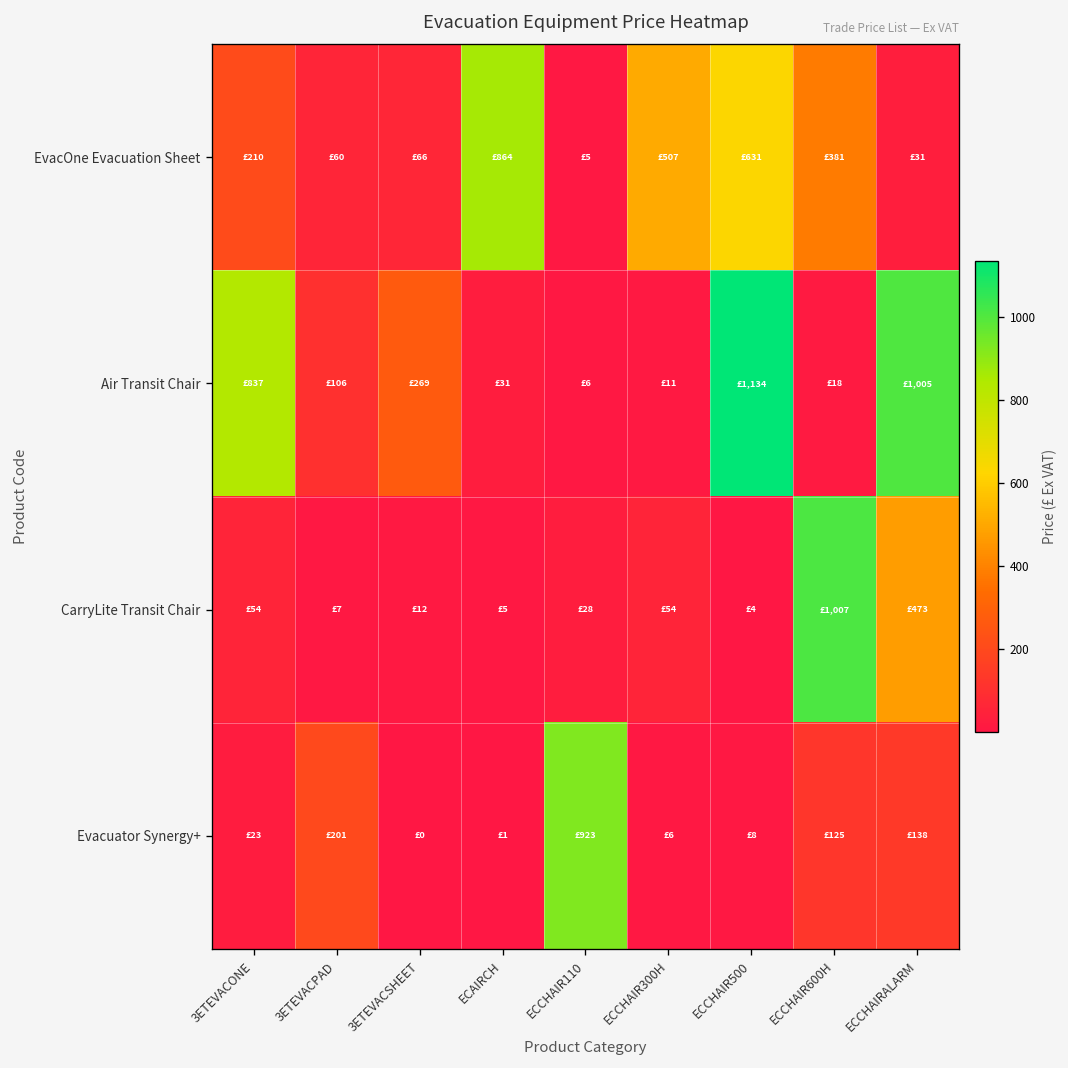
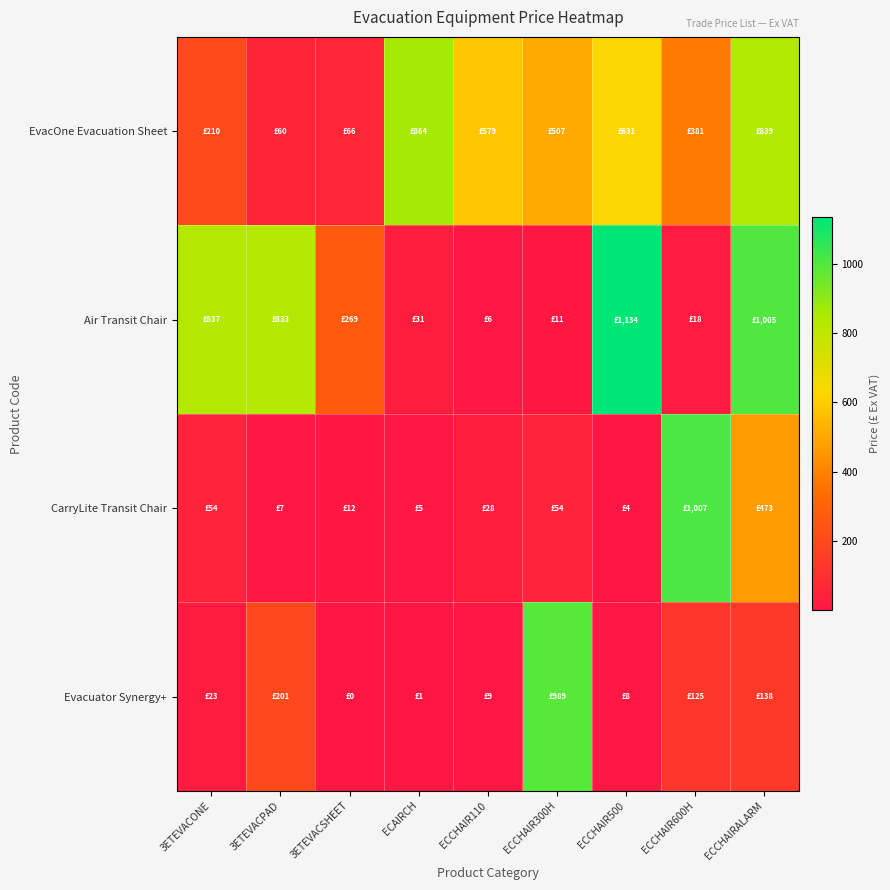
EvacOne Evacuation Sheet, ECCHAIR110: £5 -> £579
EvacOne Evacuation Sheet, ECCHAIRALARM: £31 -> £839
Air Transit Chair, 3ETEVACPAD: £106 -> £833
Evacuator Synergy+, ECCHAIR110: £923 -> £9
Evacuator Synergy+, ECCHAIR300H: £6 -> £989
